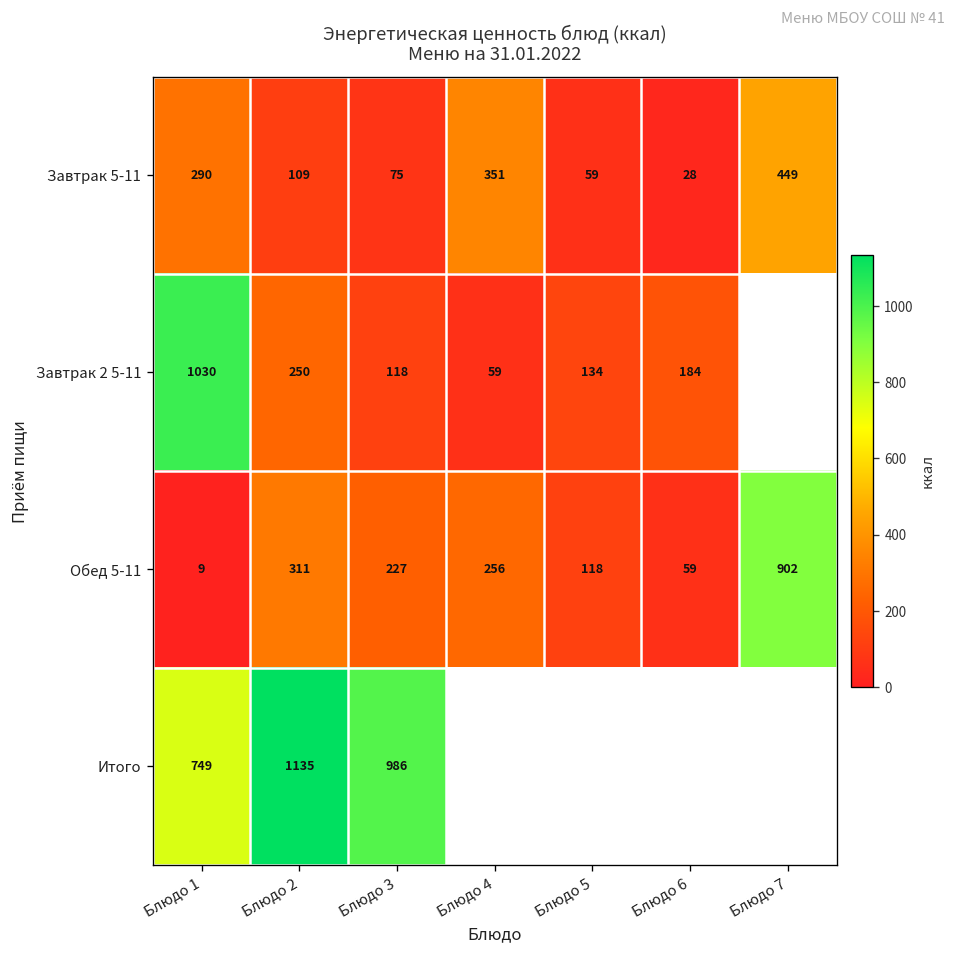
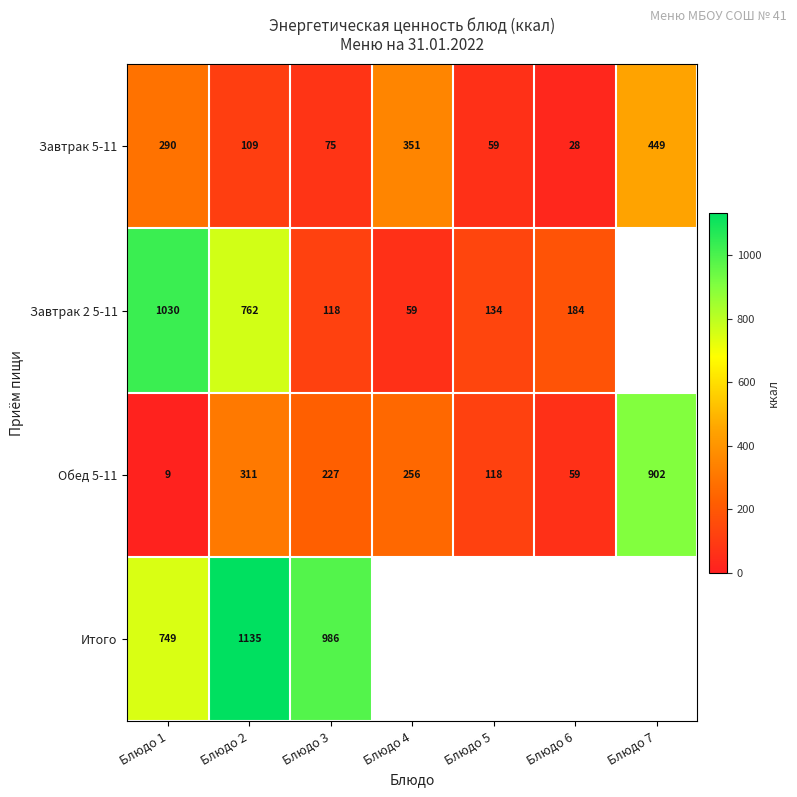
Завтрак 2 5-11, Блюдо 2: 250 -> 762
